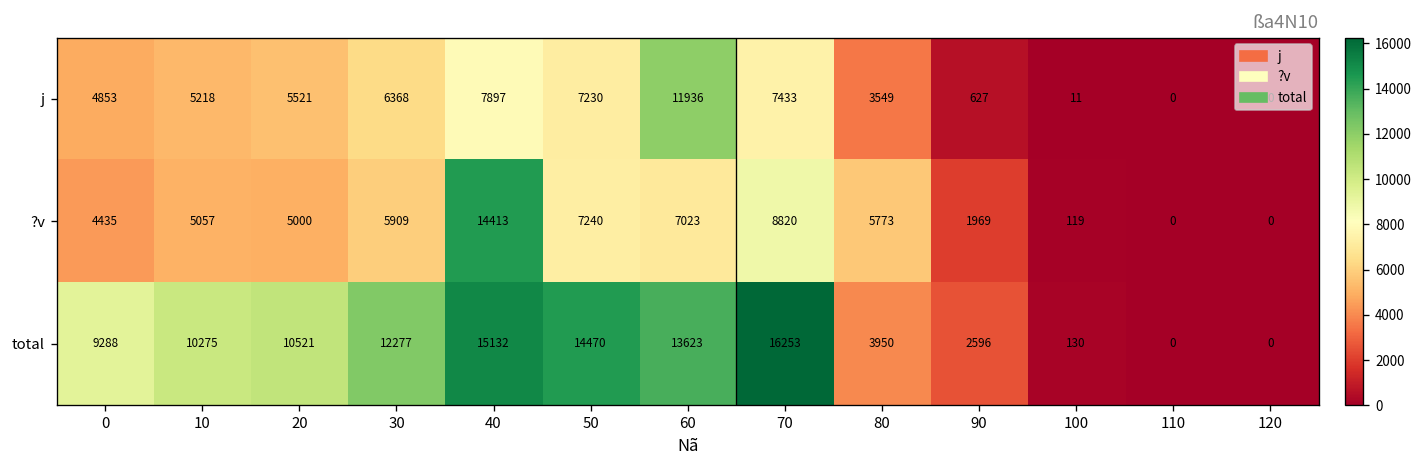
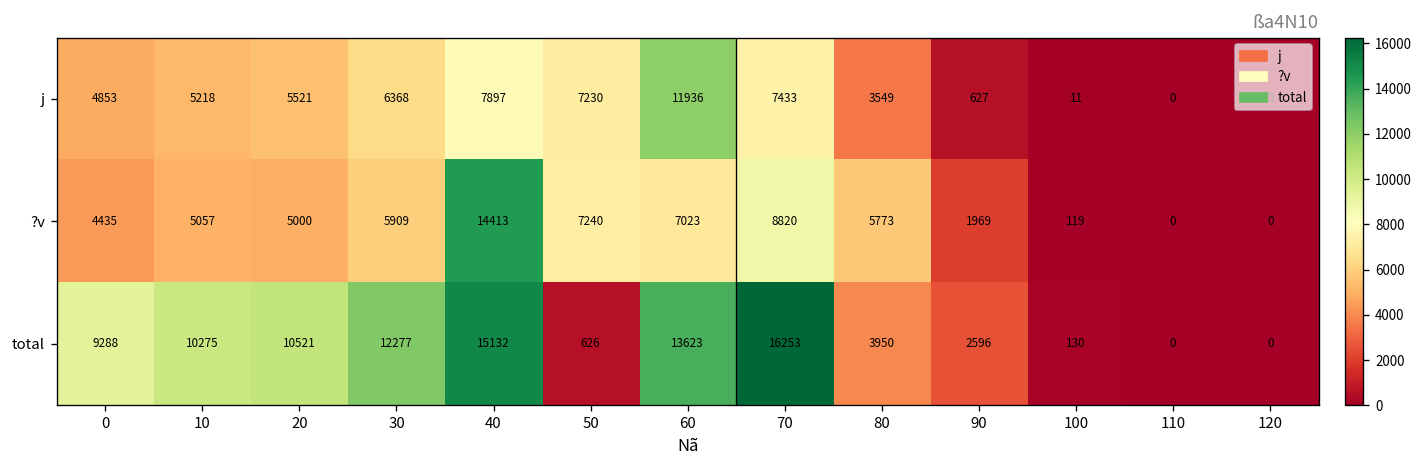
total, 50: 14470 -> 626
